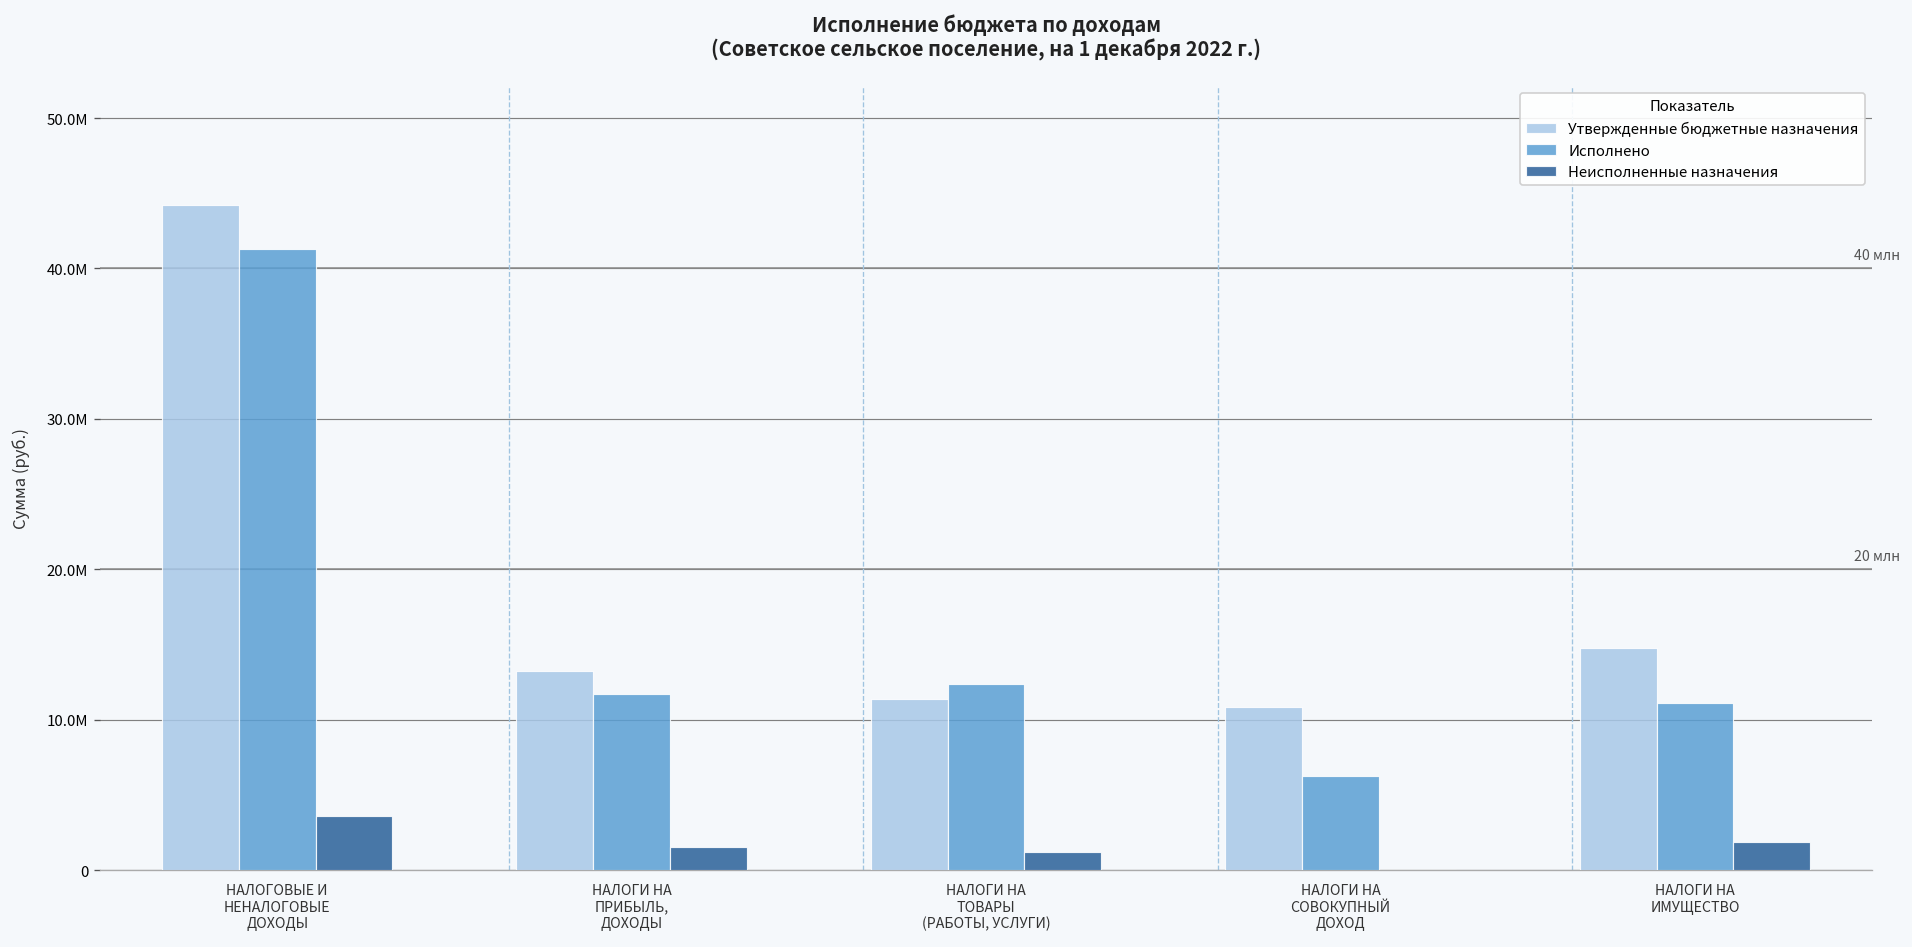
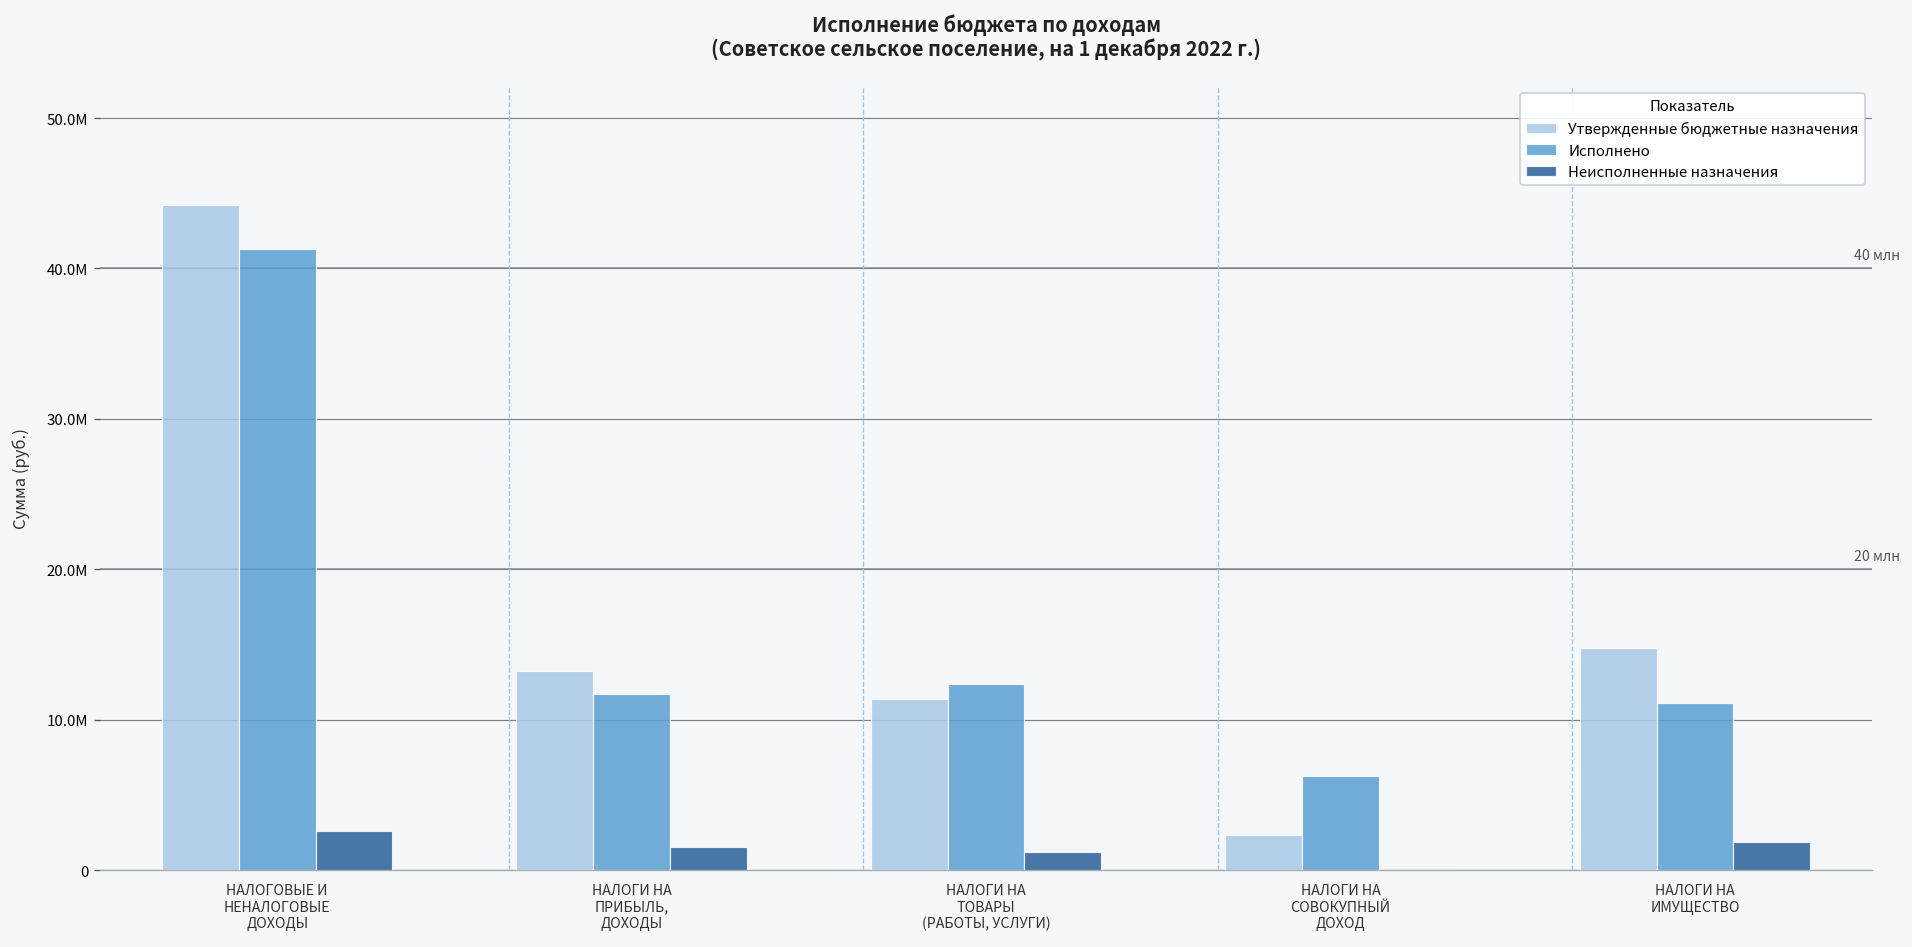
Неисполненные назначения, НАЛОГОВЫЕ И НЕНАЛОГОВЫЕ ДОХОДЫ: 3600000 -> 2600000
Утвержденные бюджетные назначения, НАЛОГИ НА СОВОКУПНЫЙ ДОХОД: 10900000 -> 2400000
